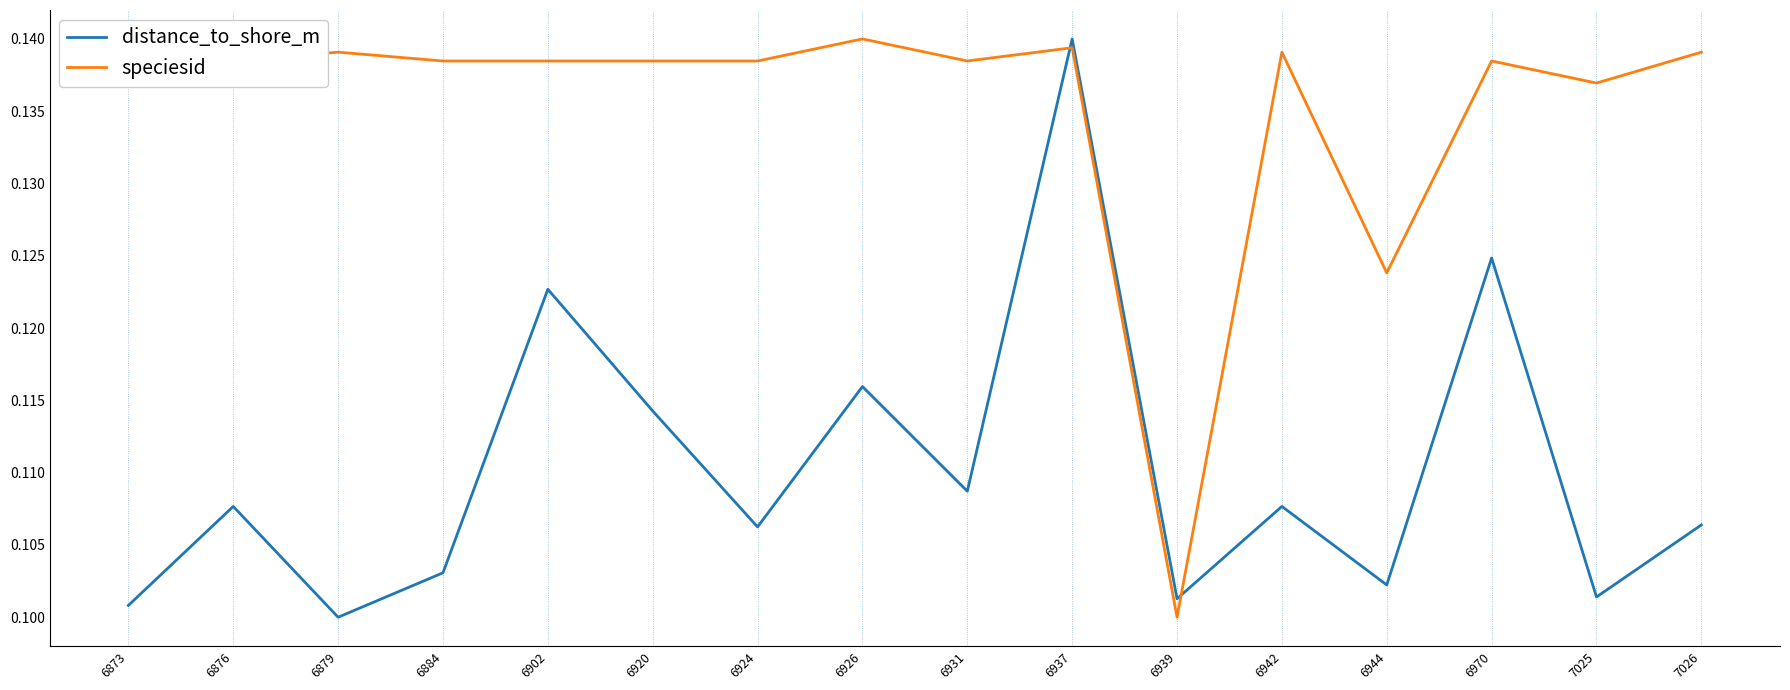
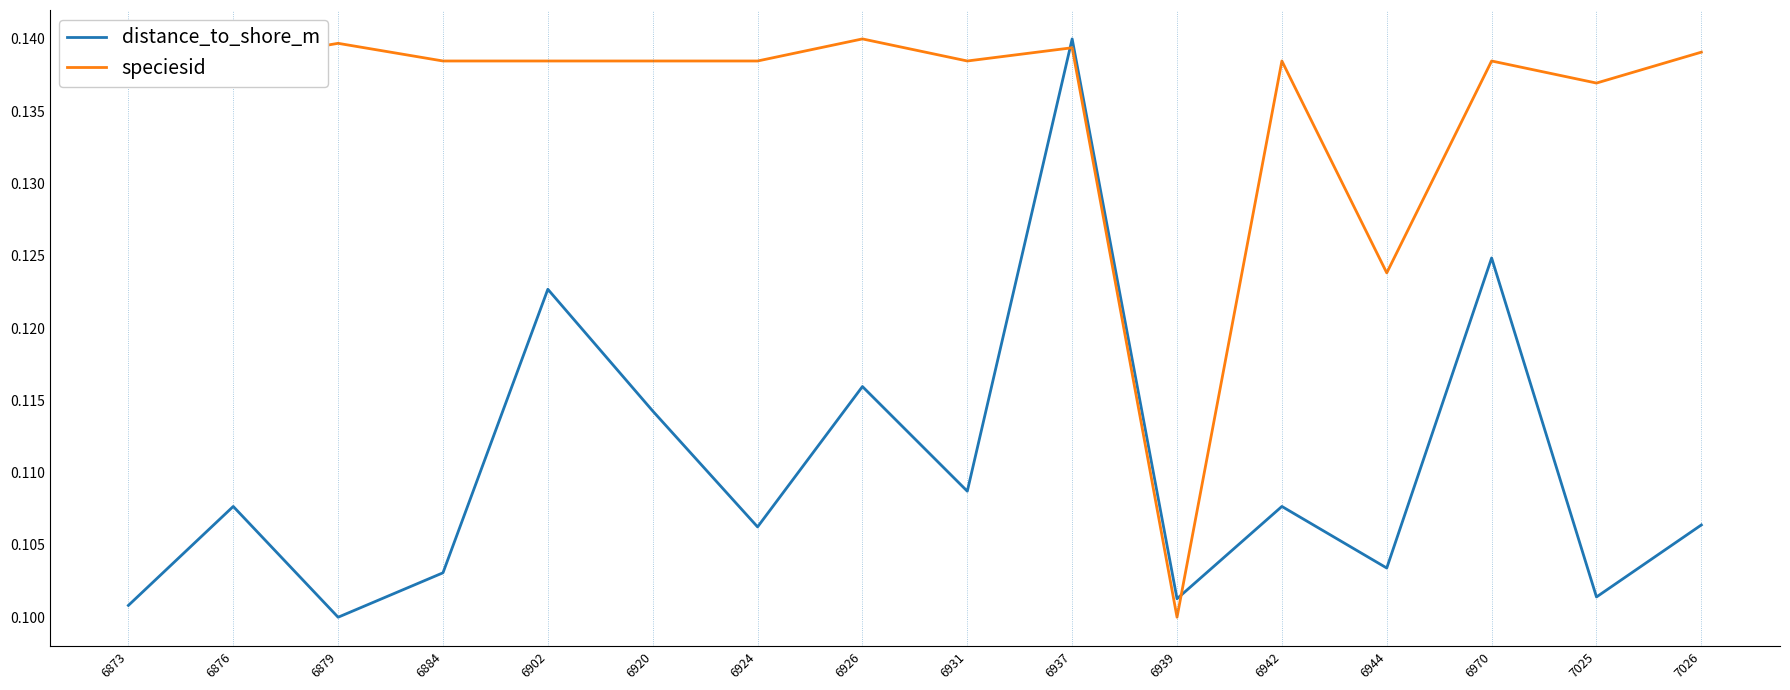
speciesid, 6879: 0.1391 -> 0.1397
speciesid, 6942: 0.1391 -> 0.1385
distance_to_shore_m, 6944: 0.1022 -> 0.1034
